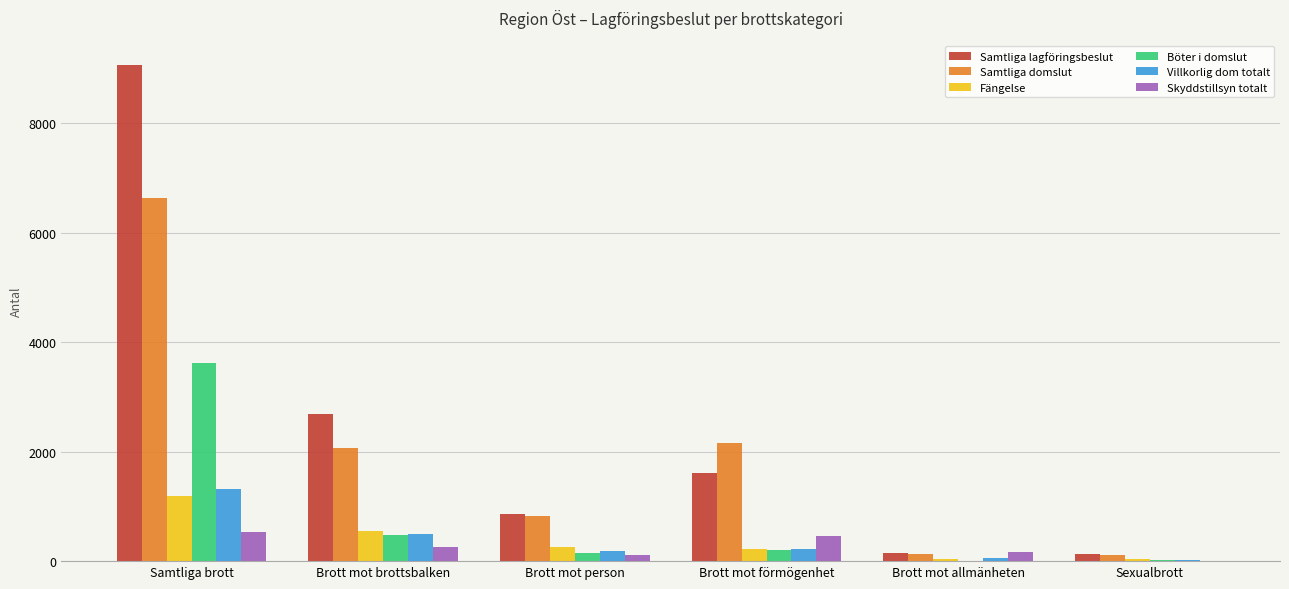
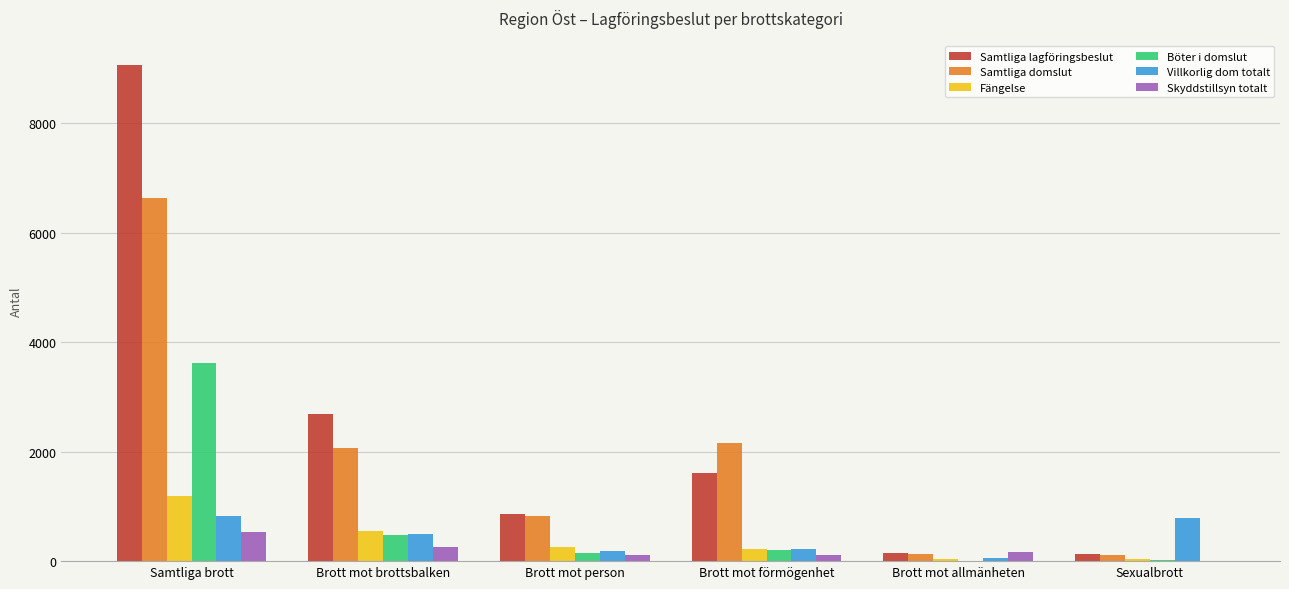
Villkorlig dom totalt, Samtliga brott: 1300 -> 800
Skyddstillsyn totalt, Brott mot förmögenhet: 500 -> 100
Villkorlig dom totalt, Sexualbrott: 0 -> 800
